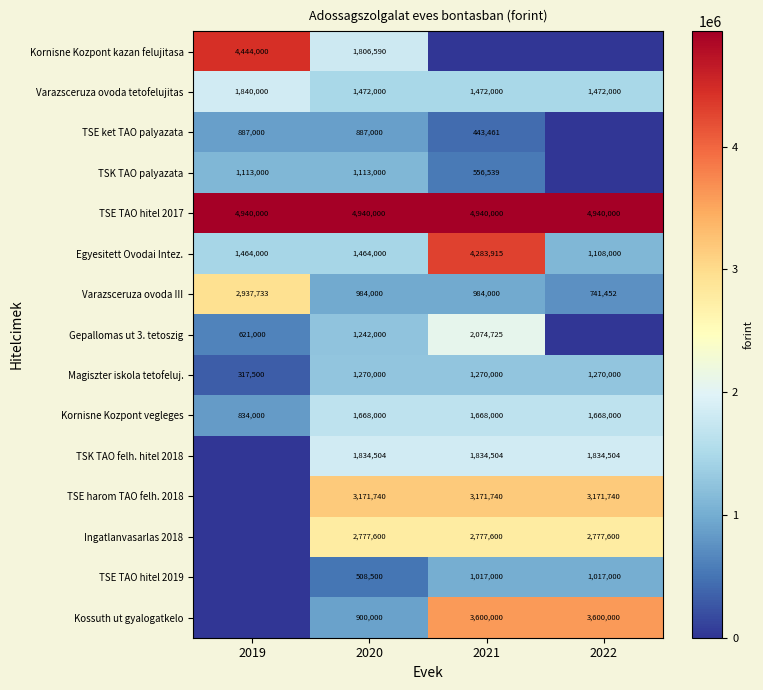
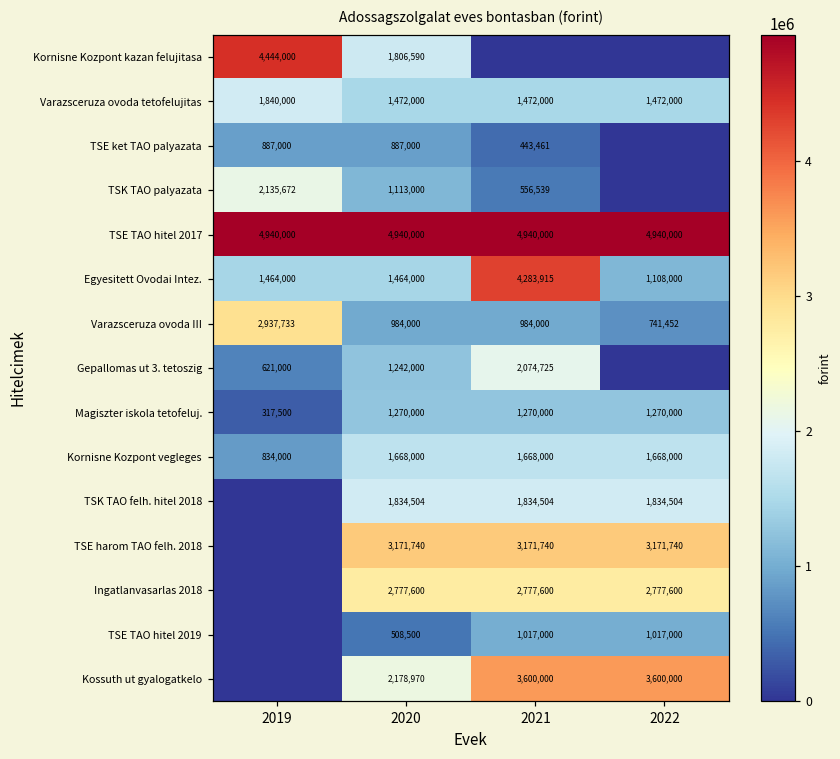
TSK TAO palyazata, 2019: 1,113,000 -> 2,135,672
Kossuth ut gyalogatkelo, 2020: 900,000 -> 2,178,970
